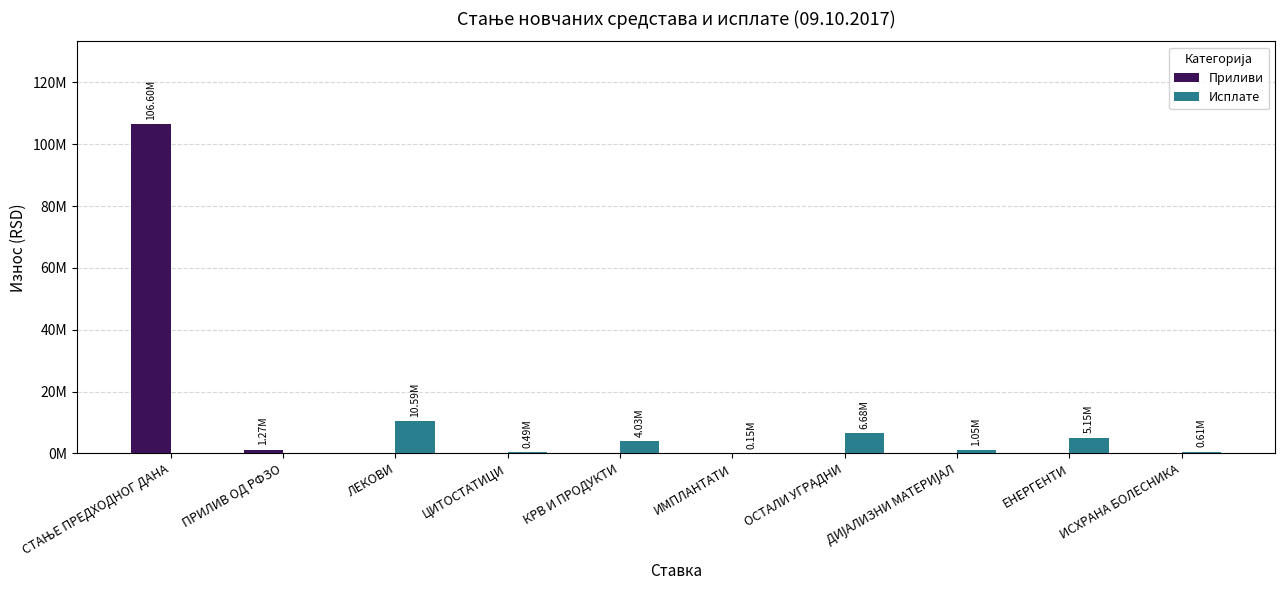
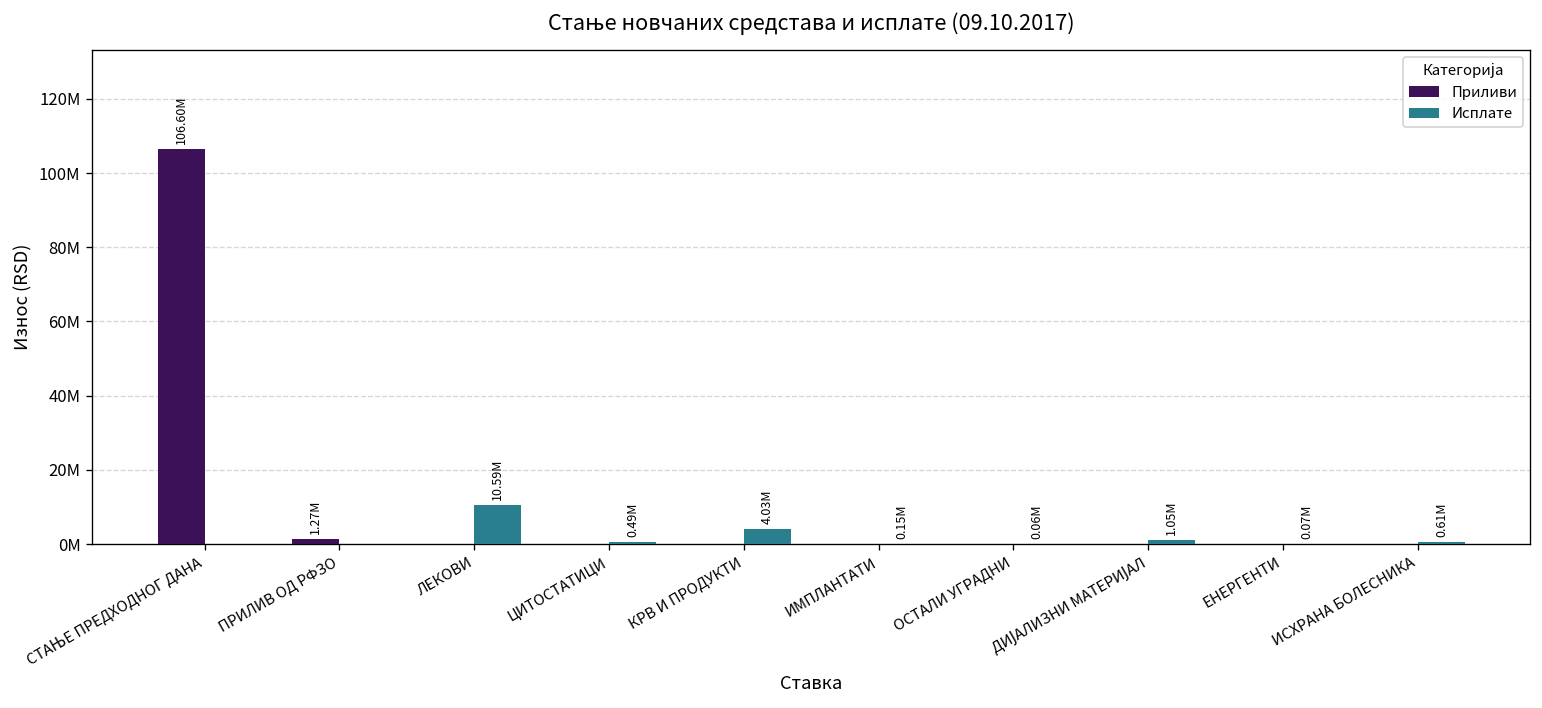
Исплате, ОСТАЛИ УГРАДНИ: 6.68M -> 0.06M
Исплате, ЕНЕРГЕНТИ: 5.15M -> 0.07M
